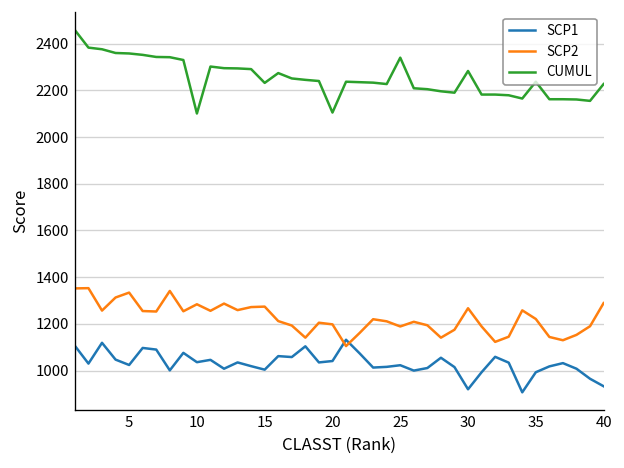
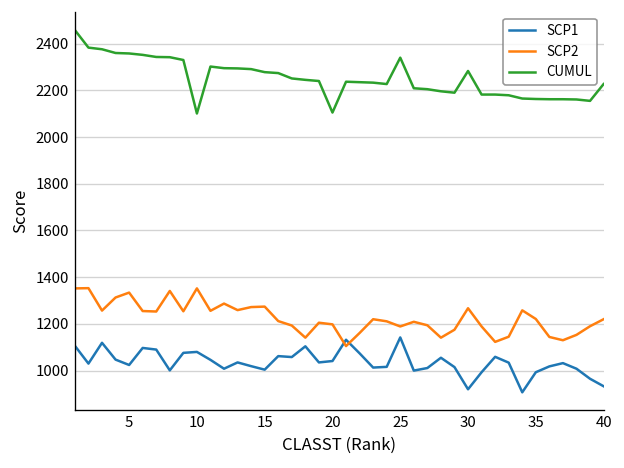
SCP1, 10: 1040 -> 1080
SCP2, 10: 1280 -> 1350
CUMUL, 15: 2230 -> 2280
SCP1, 25: 1020 -> 1140
CUMUL, 35: 2240 -> 2160
SCP2, 40: 1290 -> 1220
